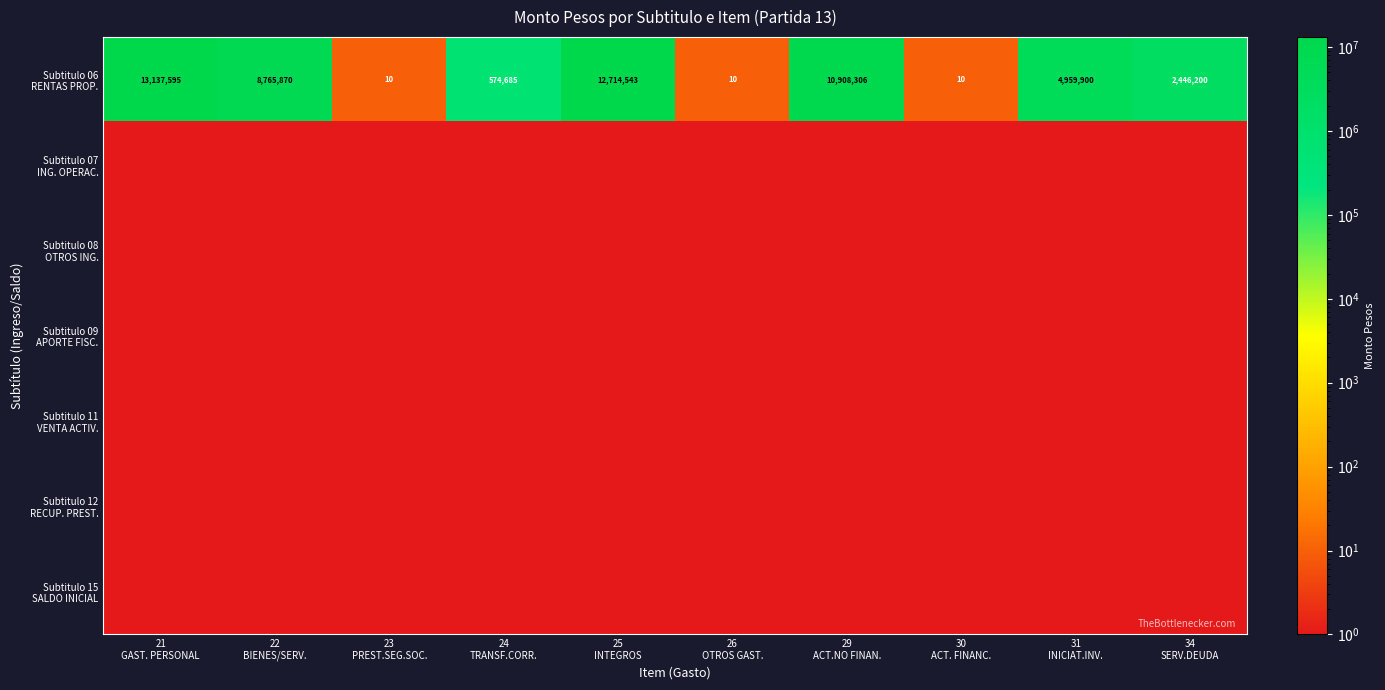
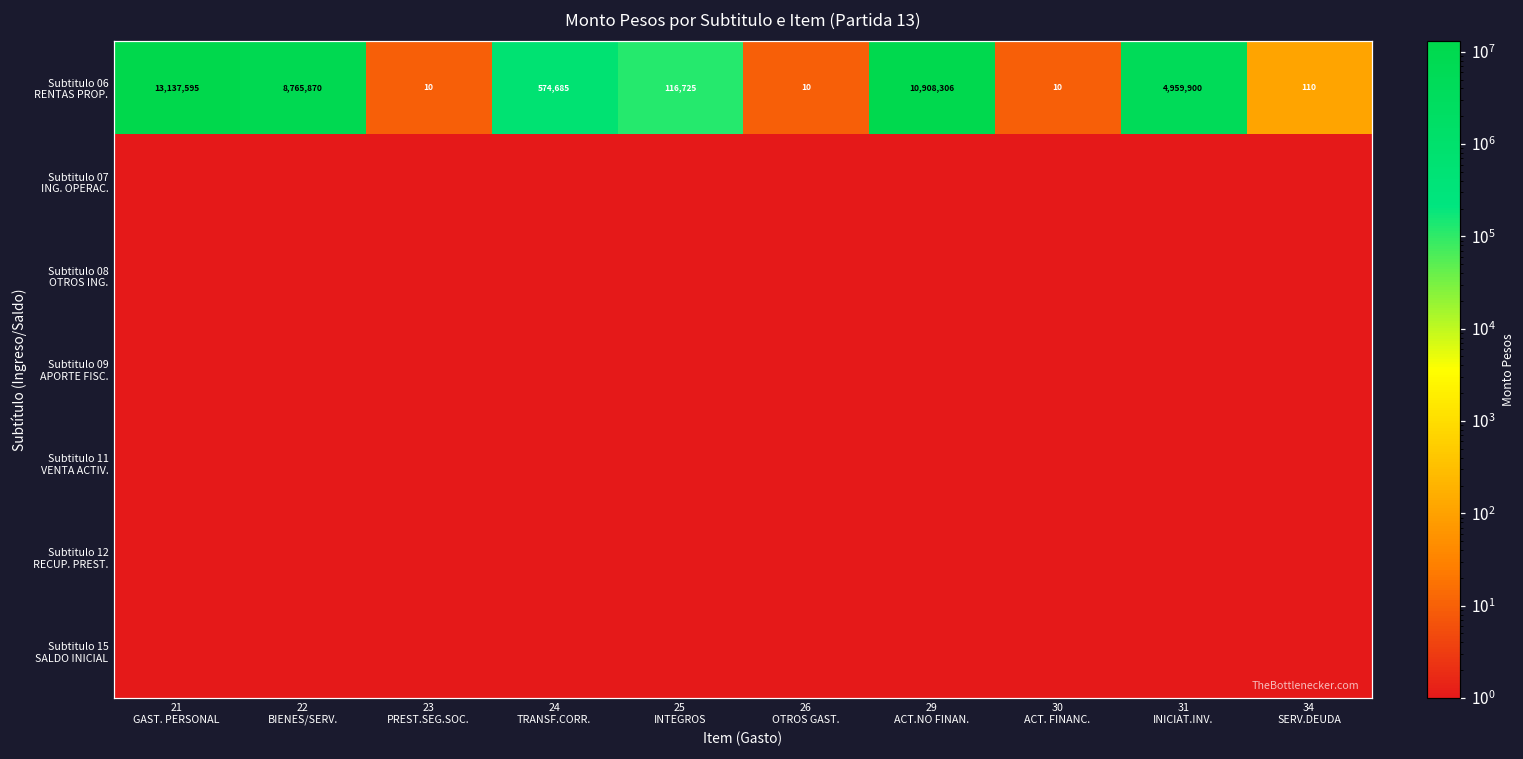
Subtitulo 06 RENTAS PROP., 25 INTEGROS: 12,714,543 -> 116,725
Subtitulo 06 RENTAS PROP., 34 SERV.DEUDA: 2,446,200 -> 110
